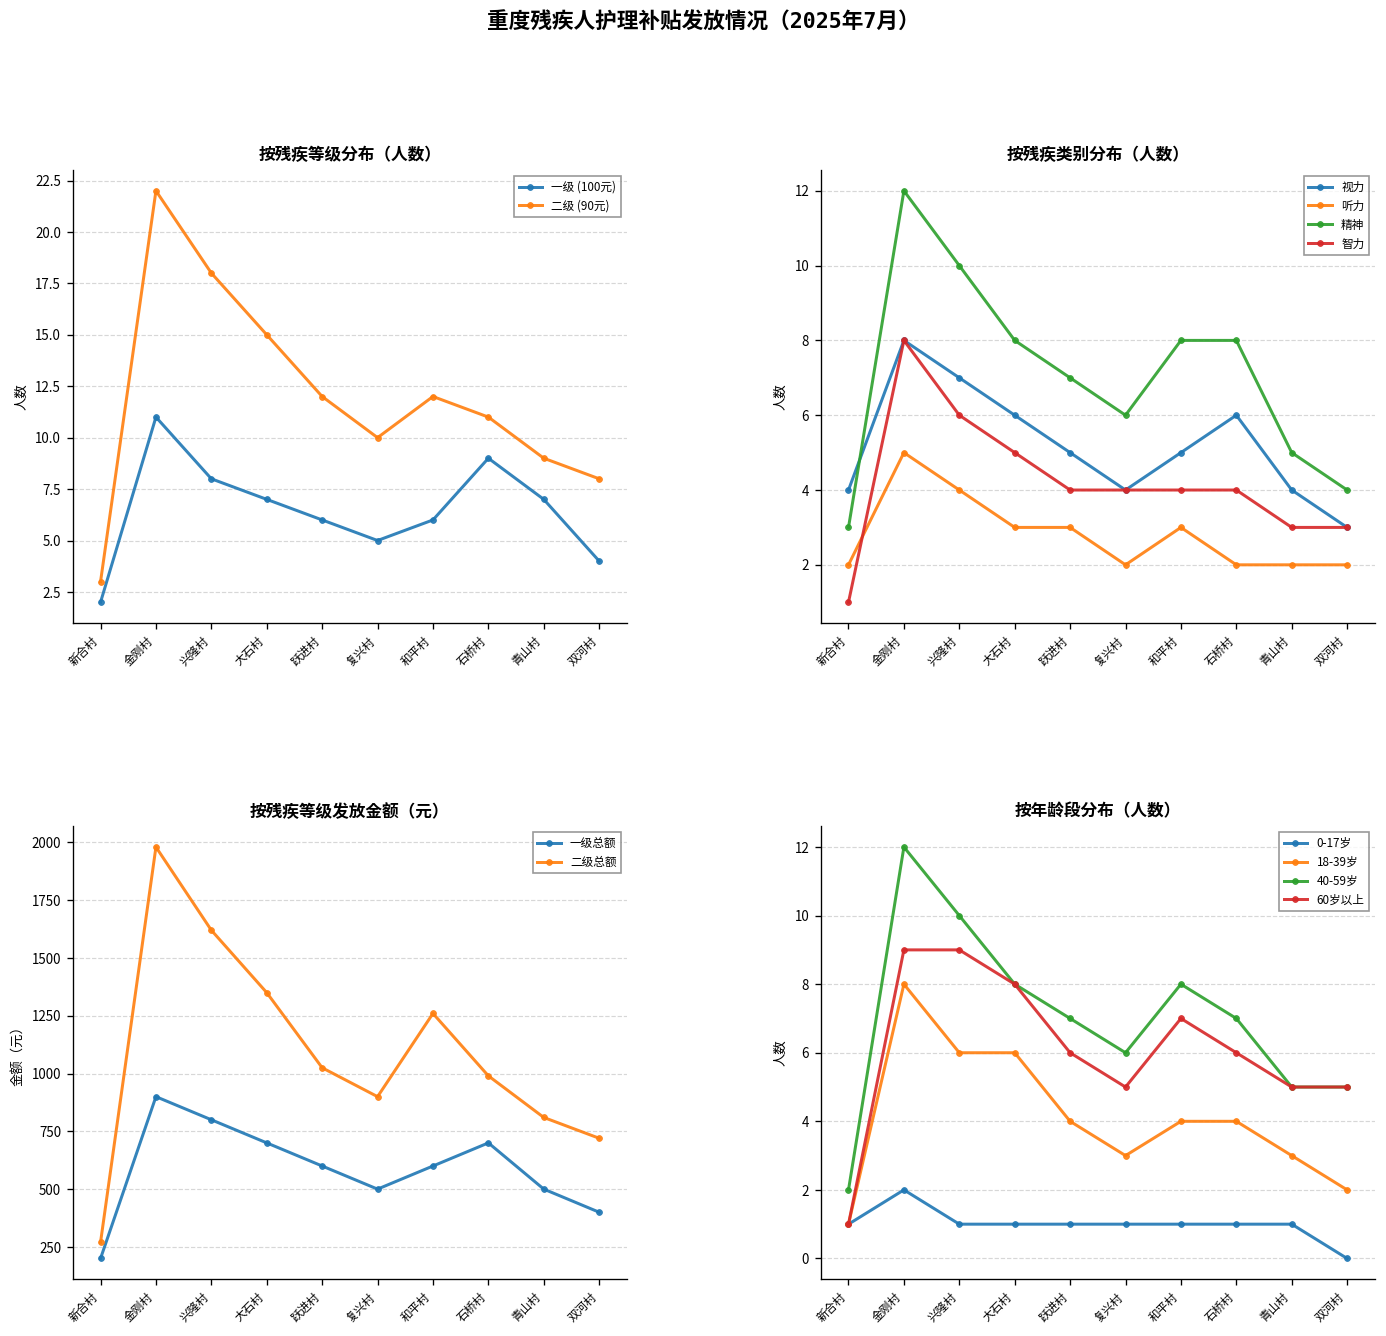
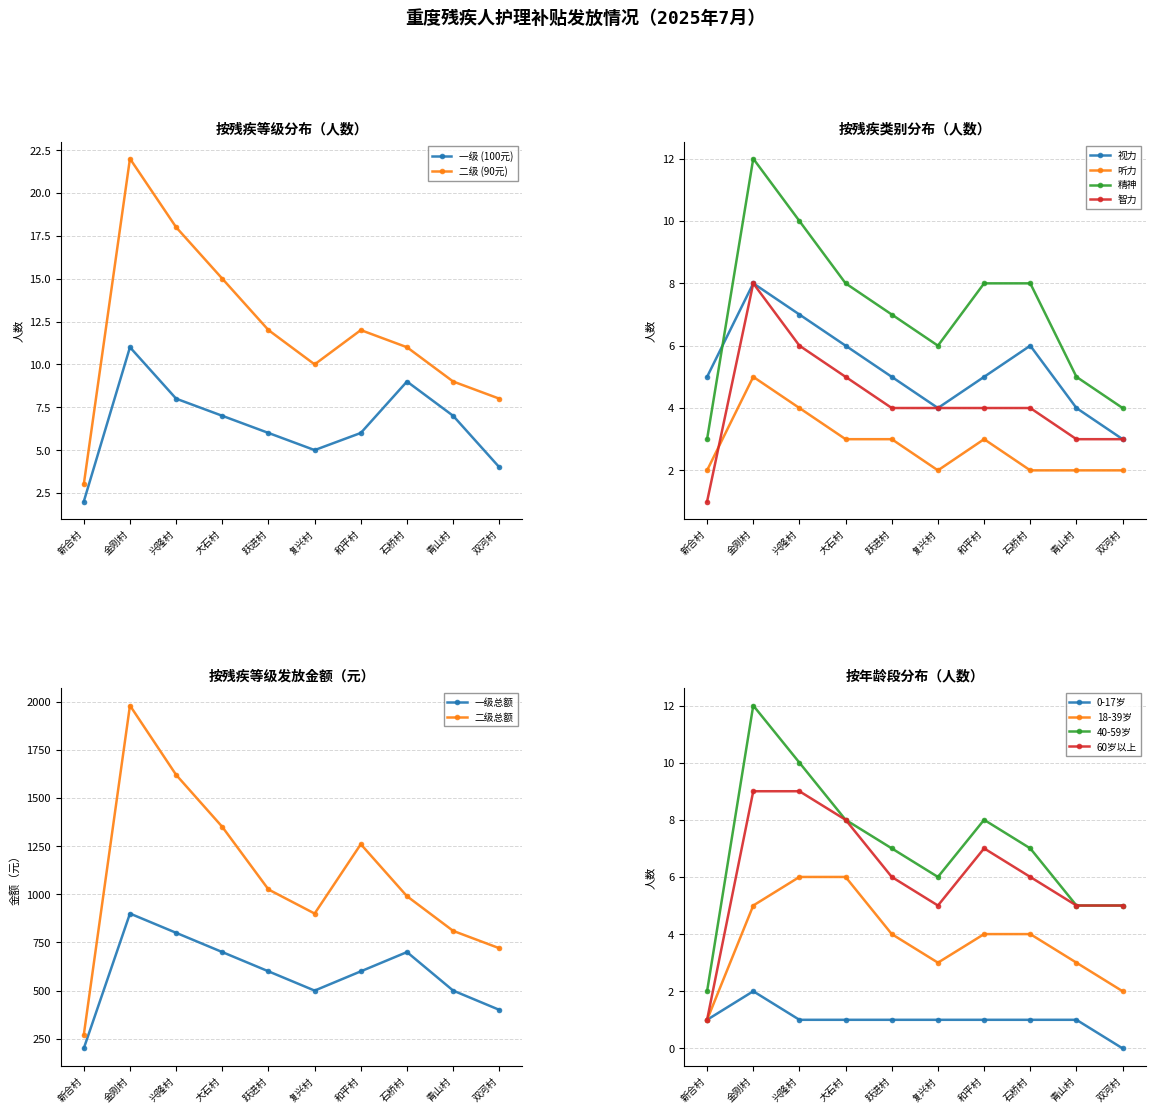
按残疾类别分布（人数）, 视力, 新合村: 4 -> 5
按年龄段分布（人数）, 18-39岁, 金刚村: 8 -> 5
